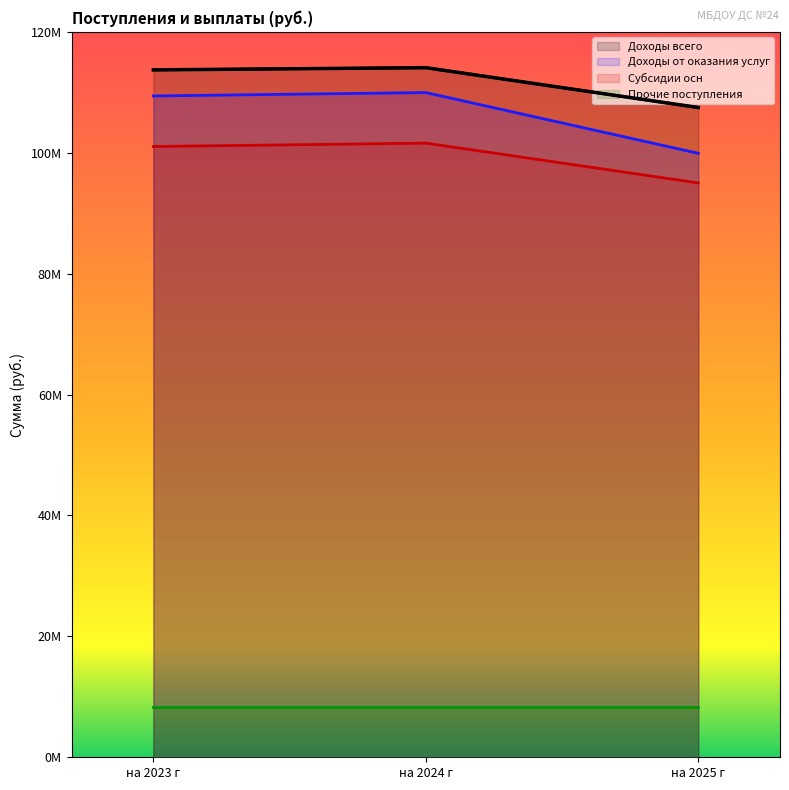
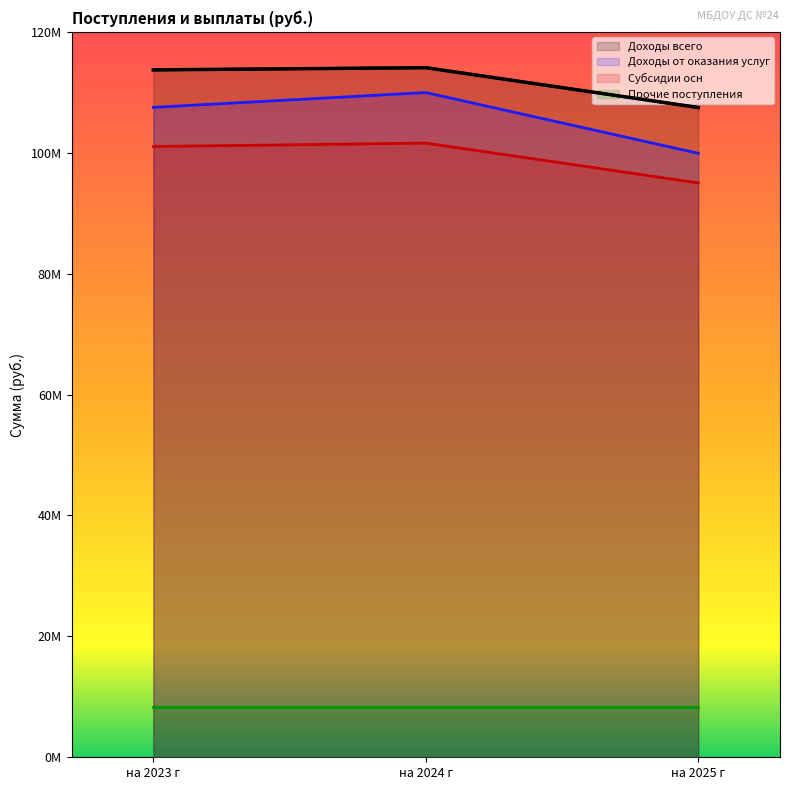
Доходы от оказания услуг, на 2023 г: 109000000 -> 108000000
